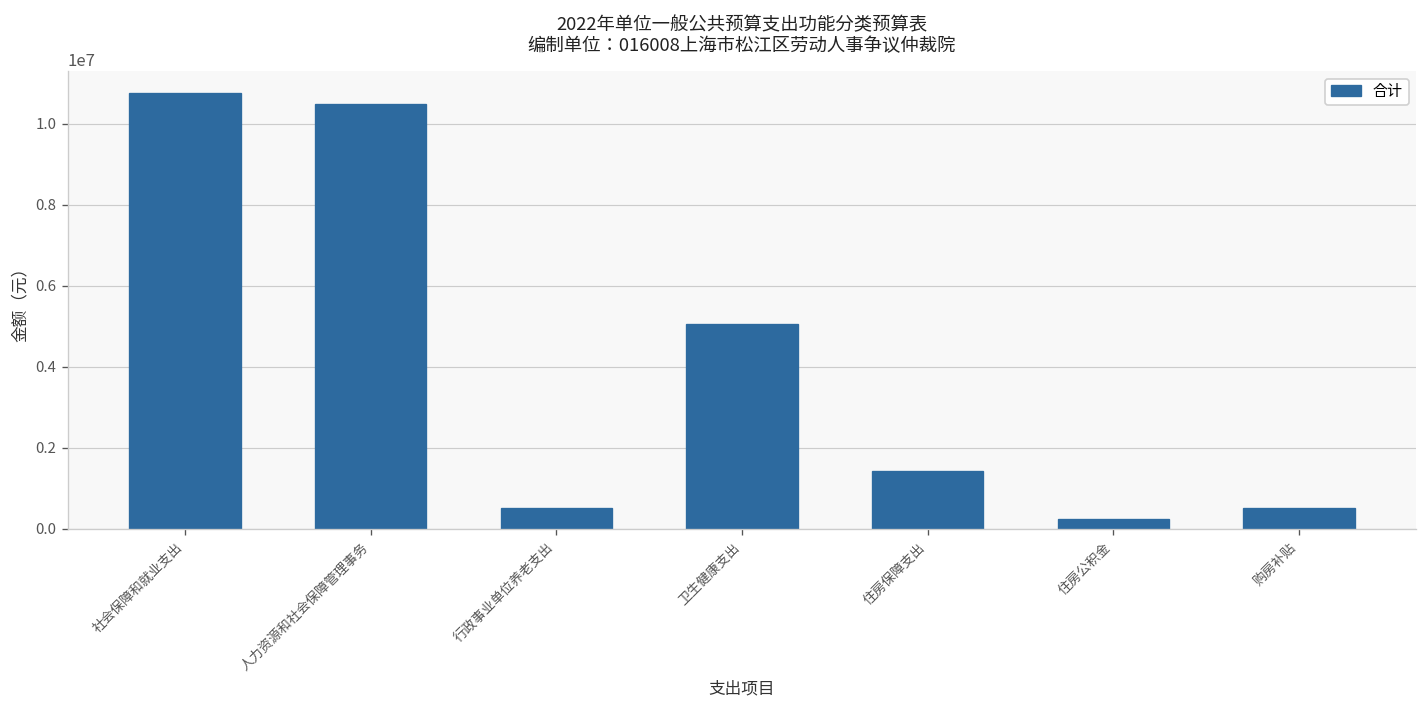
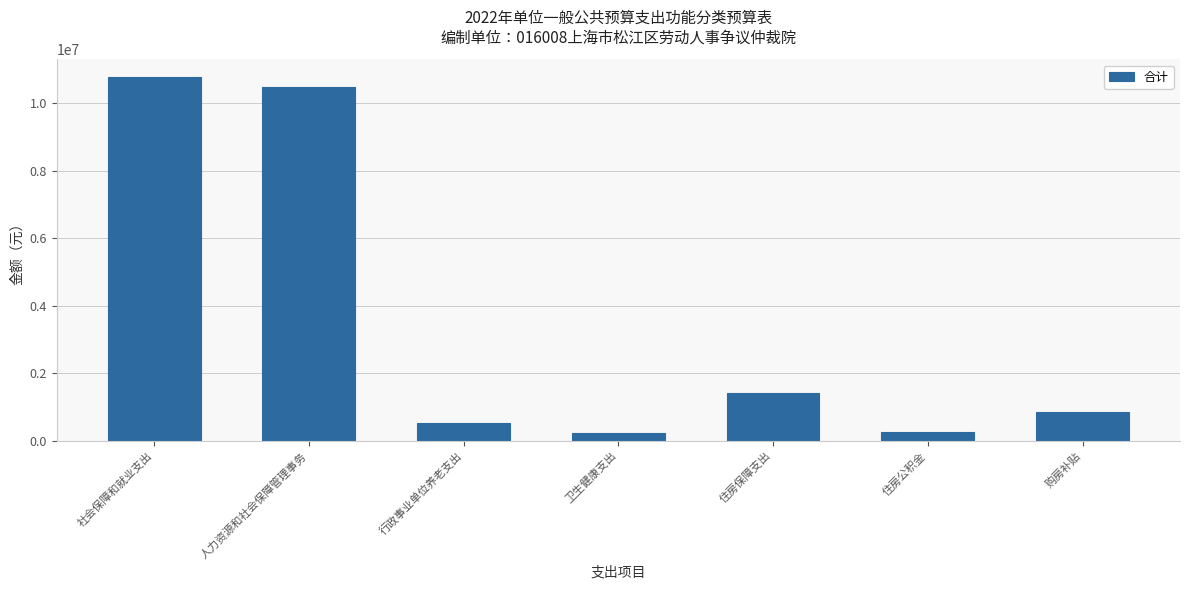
卫生健康支出: 5100000 -> 200000
购房补贴: 500000 -> 900000
